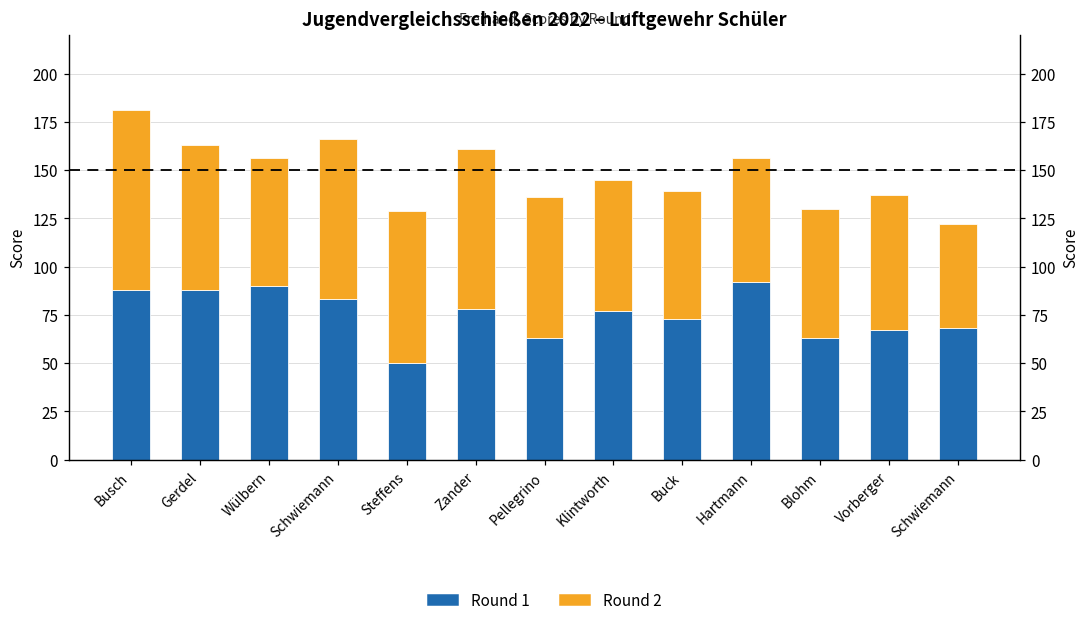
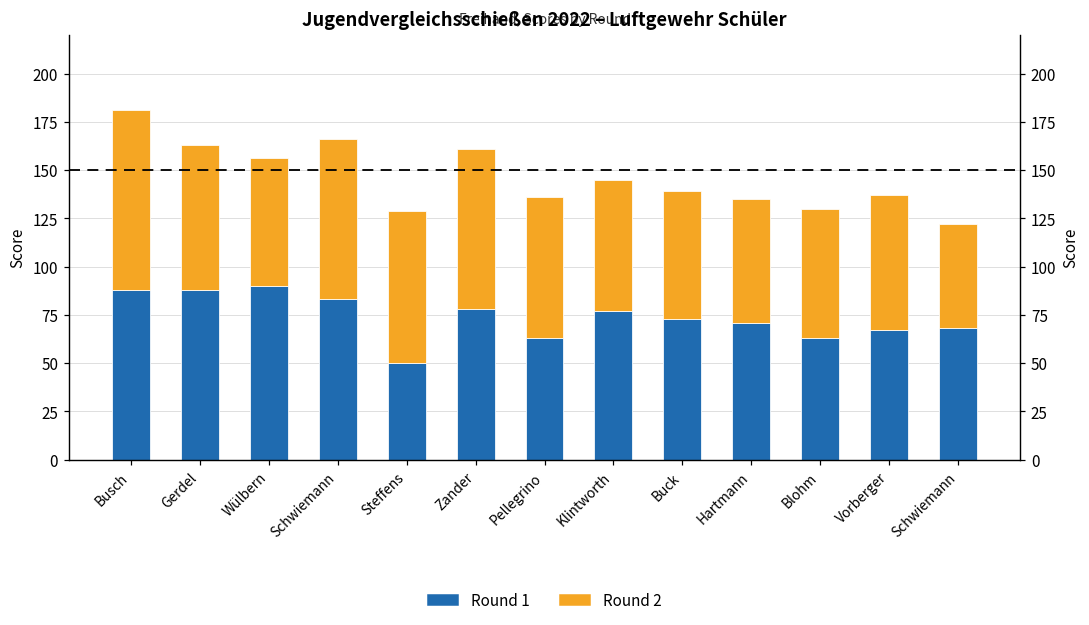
Round 1, Hartmann: 92 -> 71
